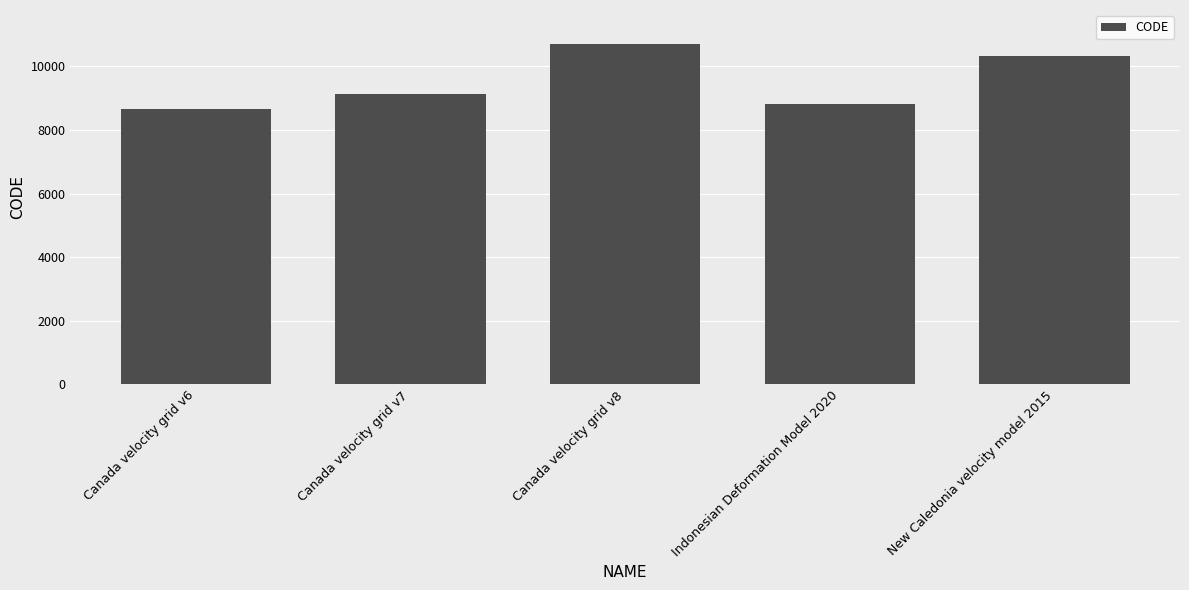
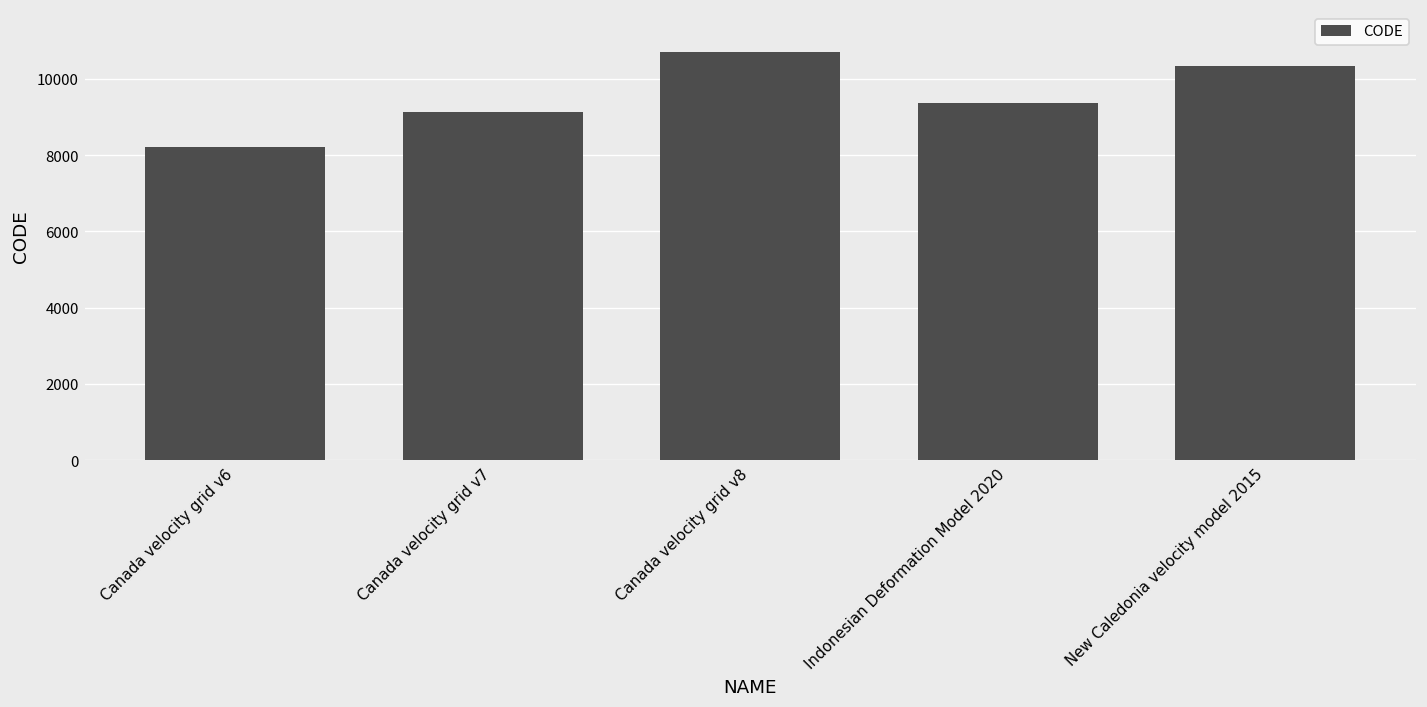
Canada velocity grid v6: 8700 -> 8200
Indonesian Deformation Model 2020: 8800 -> 9400
